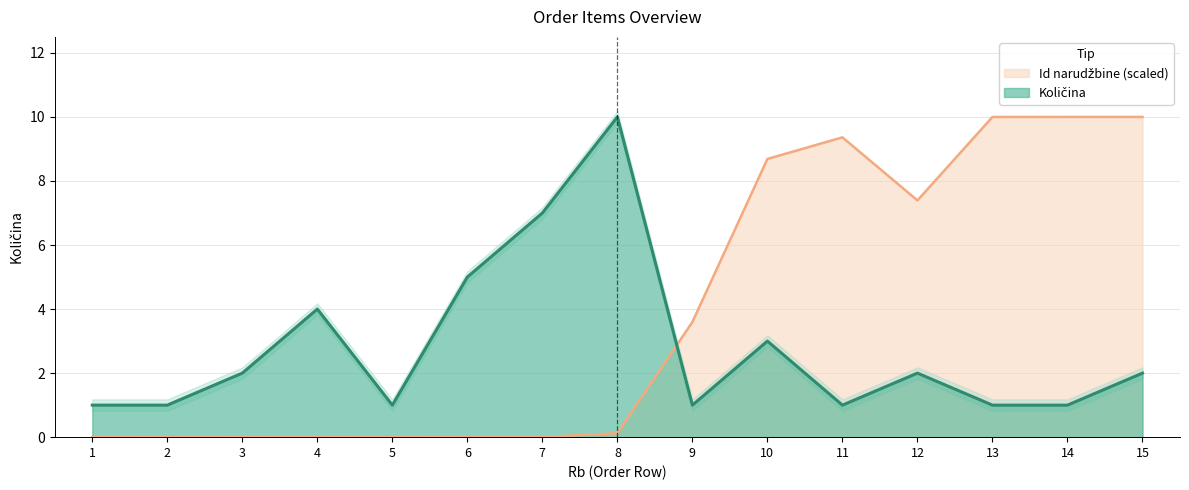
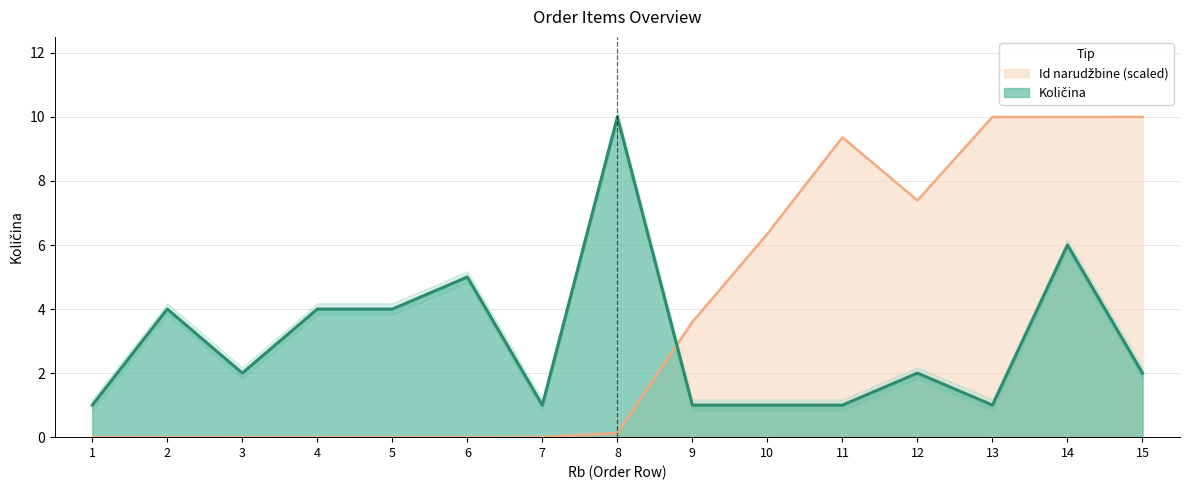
Količina, 2: 1 -> 4
Količina, 5: 1 -> 4
Količina, 7: 7 -> 1
Id narudžbine (scaled), 10: 8.7 -> 6.3
Količina, 10: 3 -> 1
Količina, 14: 1 -> 6
